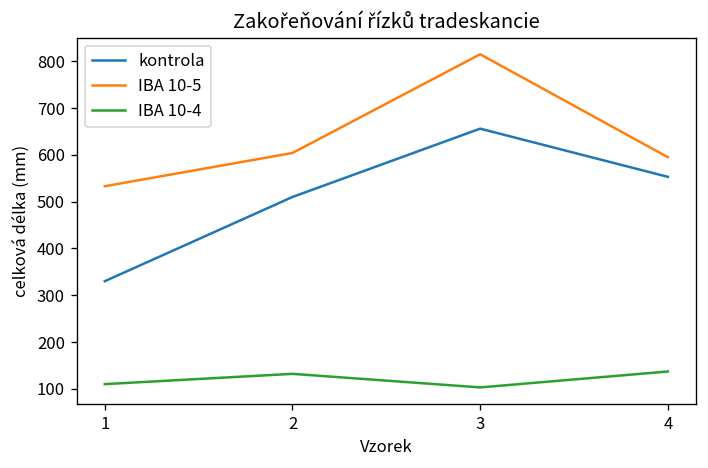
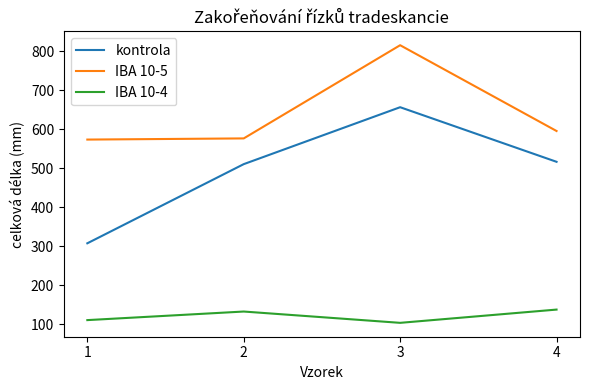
kontrola, 1: 330 -> 310
IBA 10-5, 1: 530 -> 570
IBA 10-5, 2: 600 -> 580
kontrola, 4: 550 -> 520
